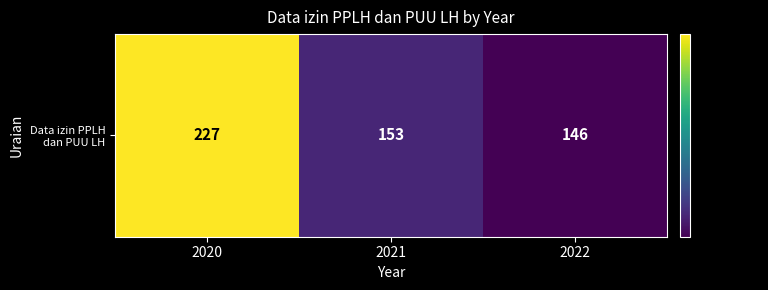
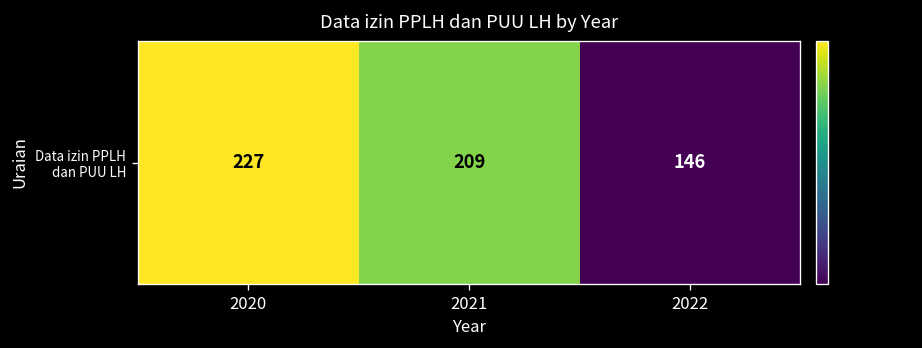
Data izin PPLH dan PUU LH, 2021: 153 -> 209
